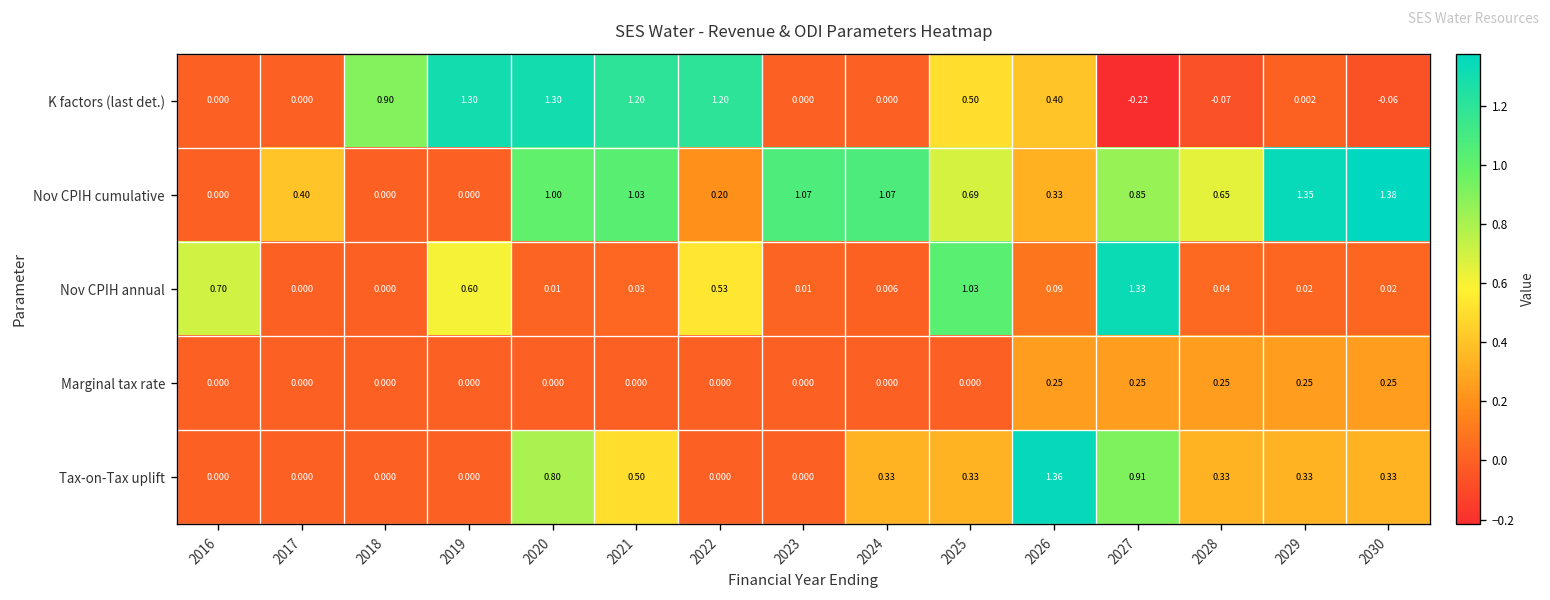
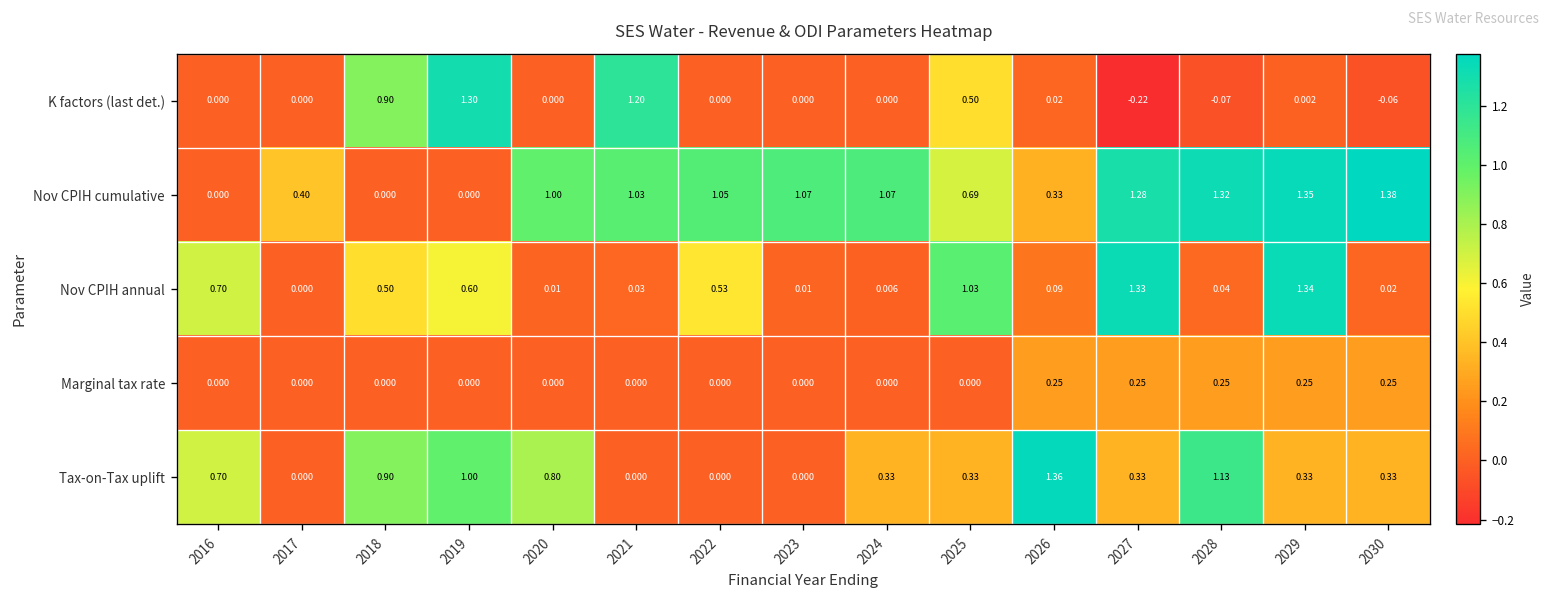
K factors (last det.), 2020: 1.30 -> 0.000
K factors (last det.), 2022: 1.20 -> 0.000
K factors (last det.), 2026: 0.40 -> 0.02
Nov CPIH cumulative, 2022: 0.20 -> 1.05
Nov CPIH cumulative, 2027: 0.85 -> 1.28
Nov CPIH cumulative, 2028: 0.65 -> 1.32
Nov CPIH annual, 2018: 0.000 -> 0.50
Nov CPIH annual, 2029: 0.02 -> 1.34
Tax-on-Tax uplift, 2016: 0.000 -> 0.70
Tax-on-Tax uplift, 2018: 0.000 -> 0.90
Tax-on-Tax uplift, 2019: 0.000 -> 1.00
Tax-on-Tax uplift, 2021: 0.50 -> 0.000
Tax-on-Tax uplift, 2027: 0.91 -> 0.33
Tax-on-Tax uplift, 2028: 0.33 -> 1.13
